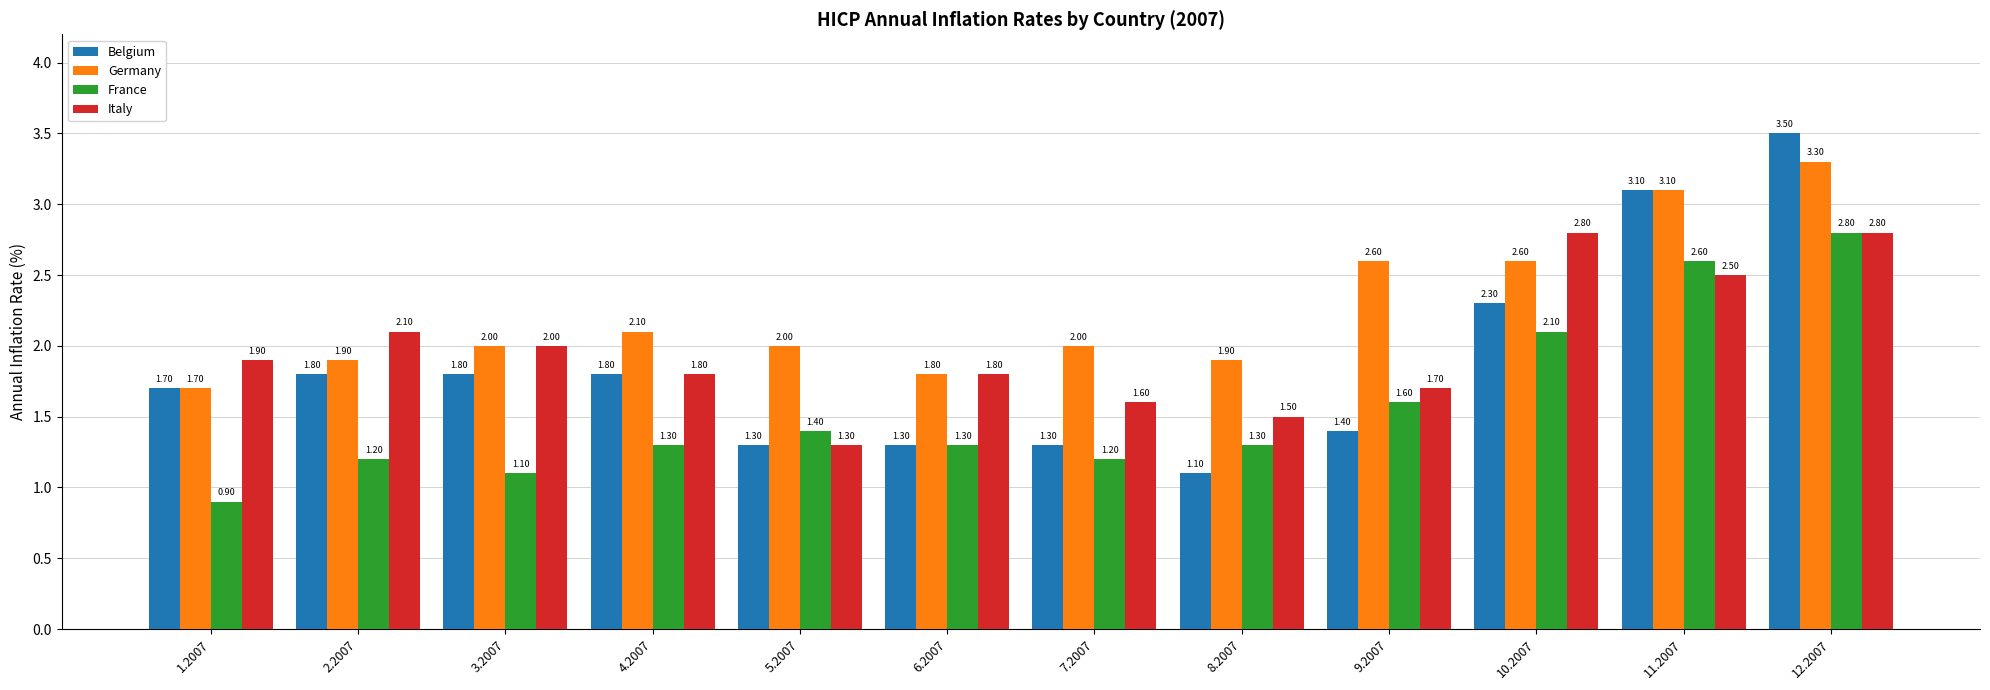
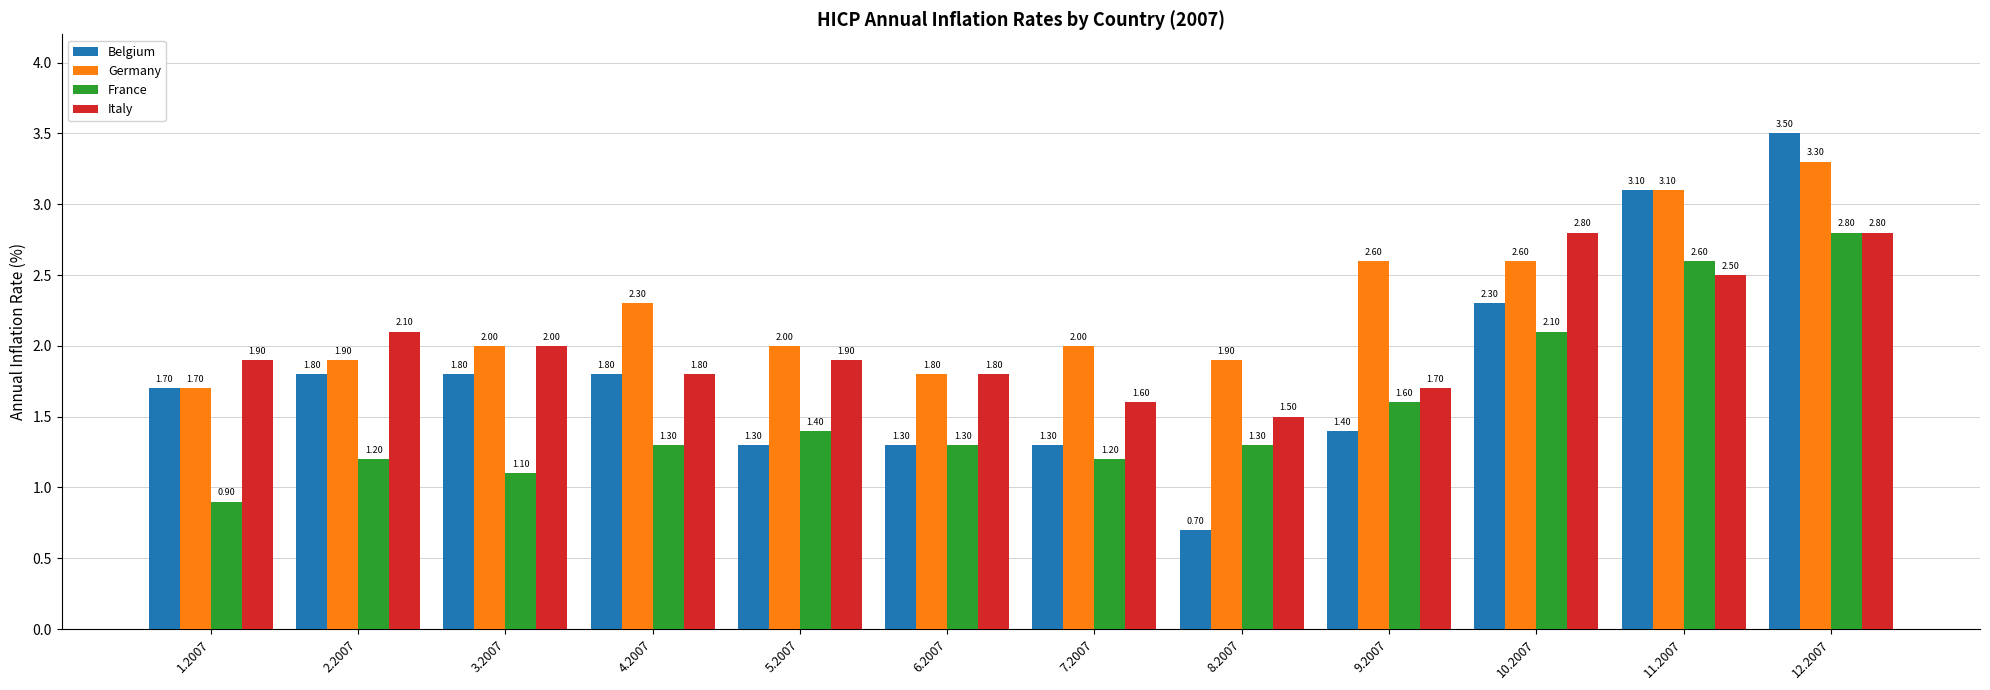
Germany, 4.2007: 2.10 -> 2.30
Italy, 5.2007: 1.30 -> 1.90
Belgium, 8.2007: 1.10 -> 0.70
